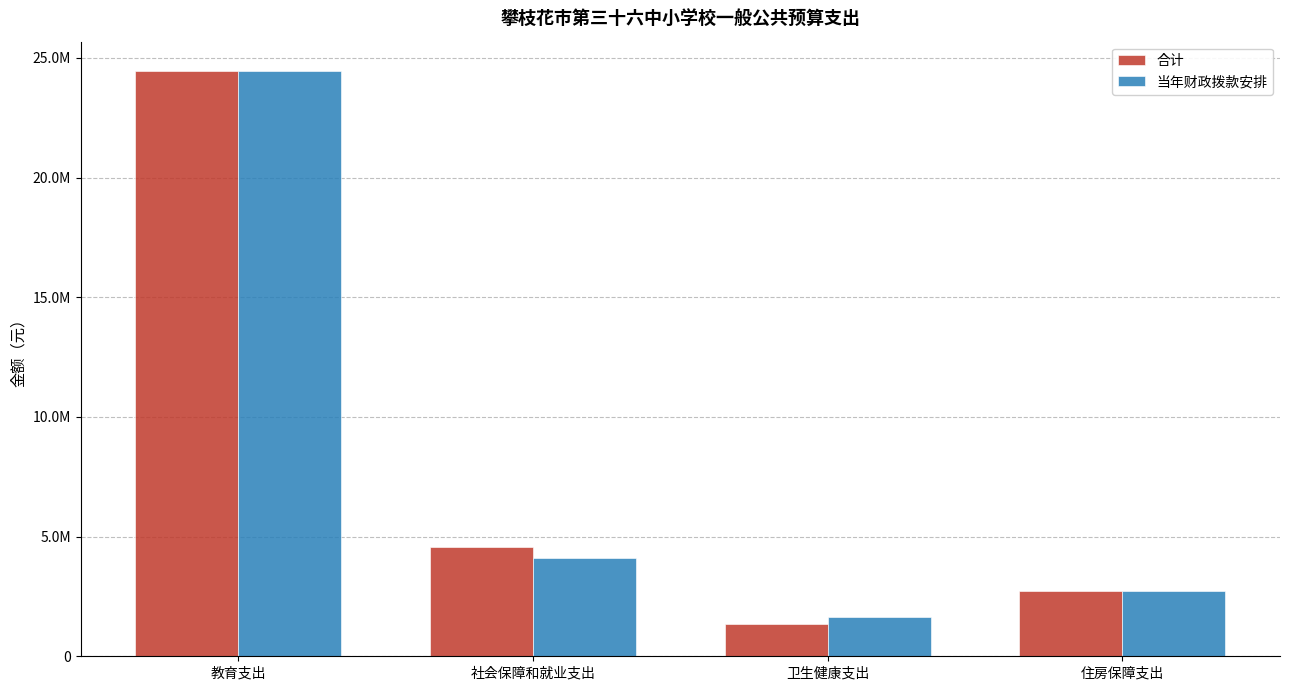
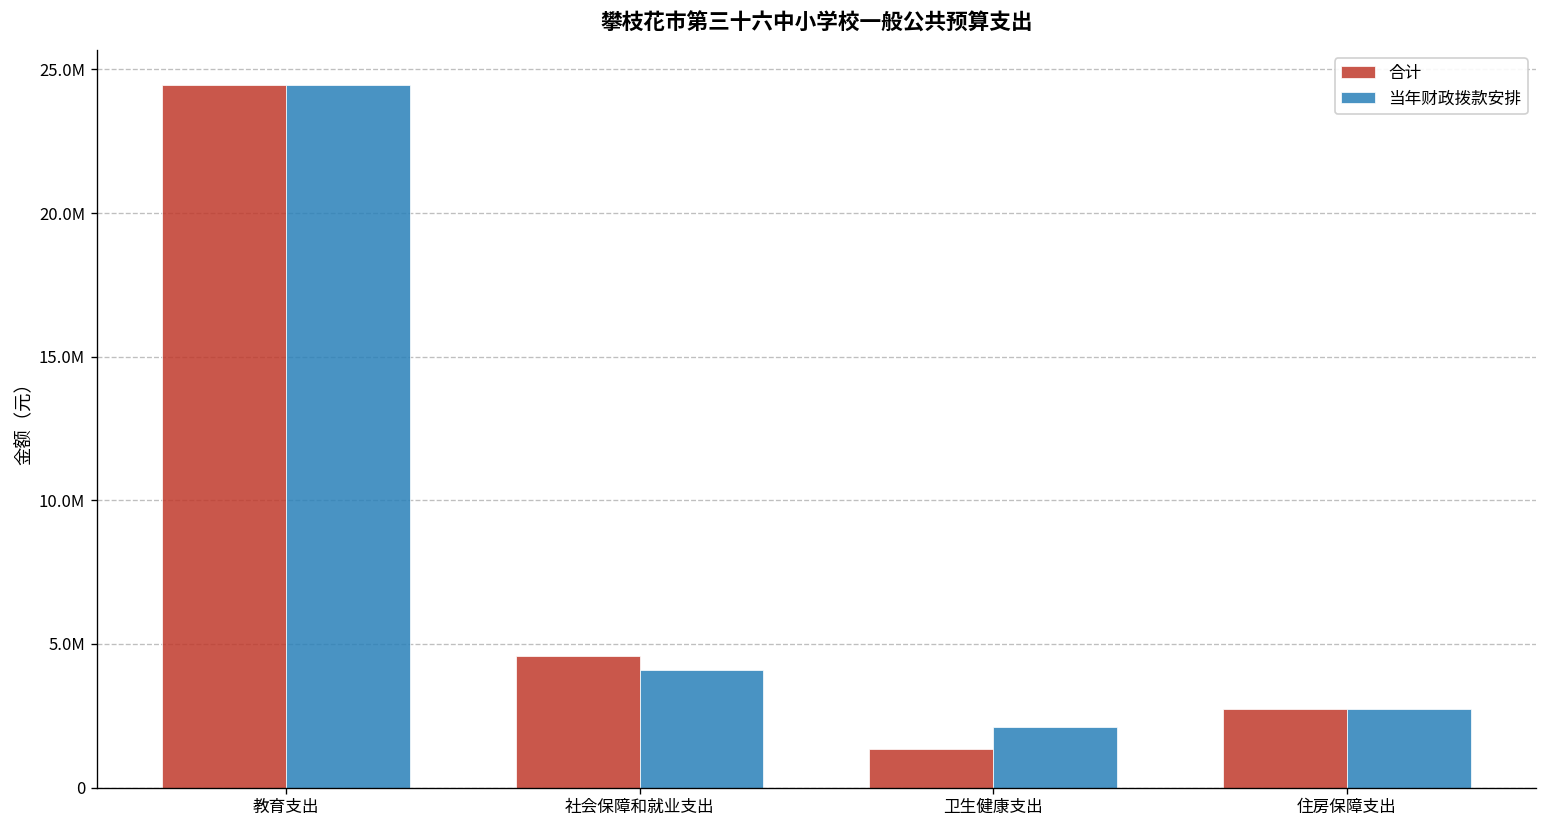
当年财政拨款安排, 卫生健康支出: 1700000 -> 2100000
